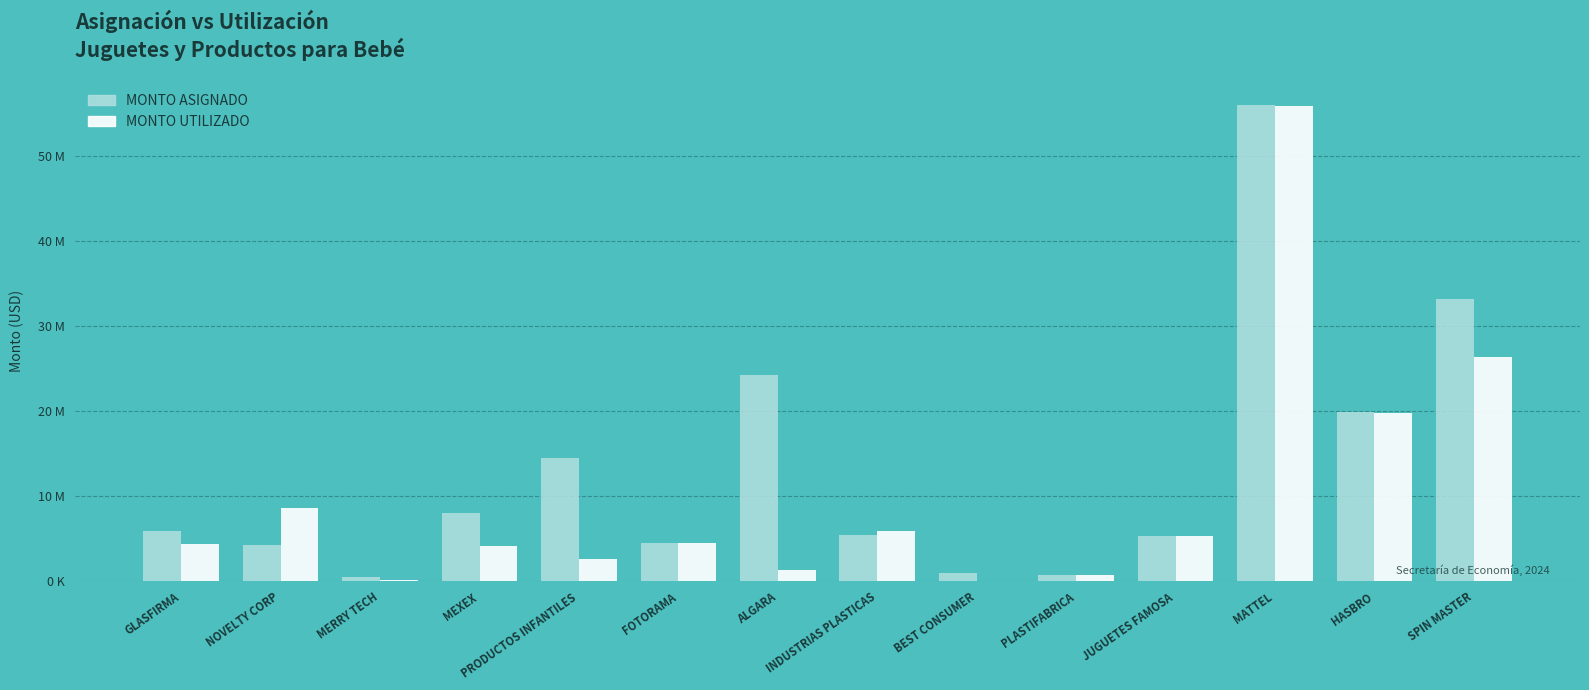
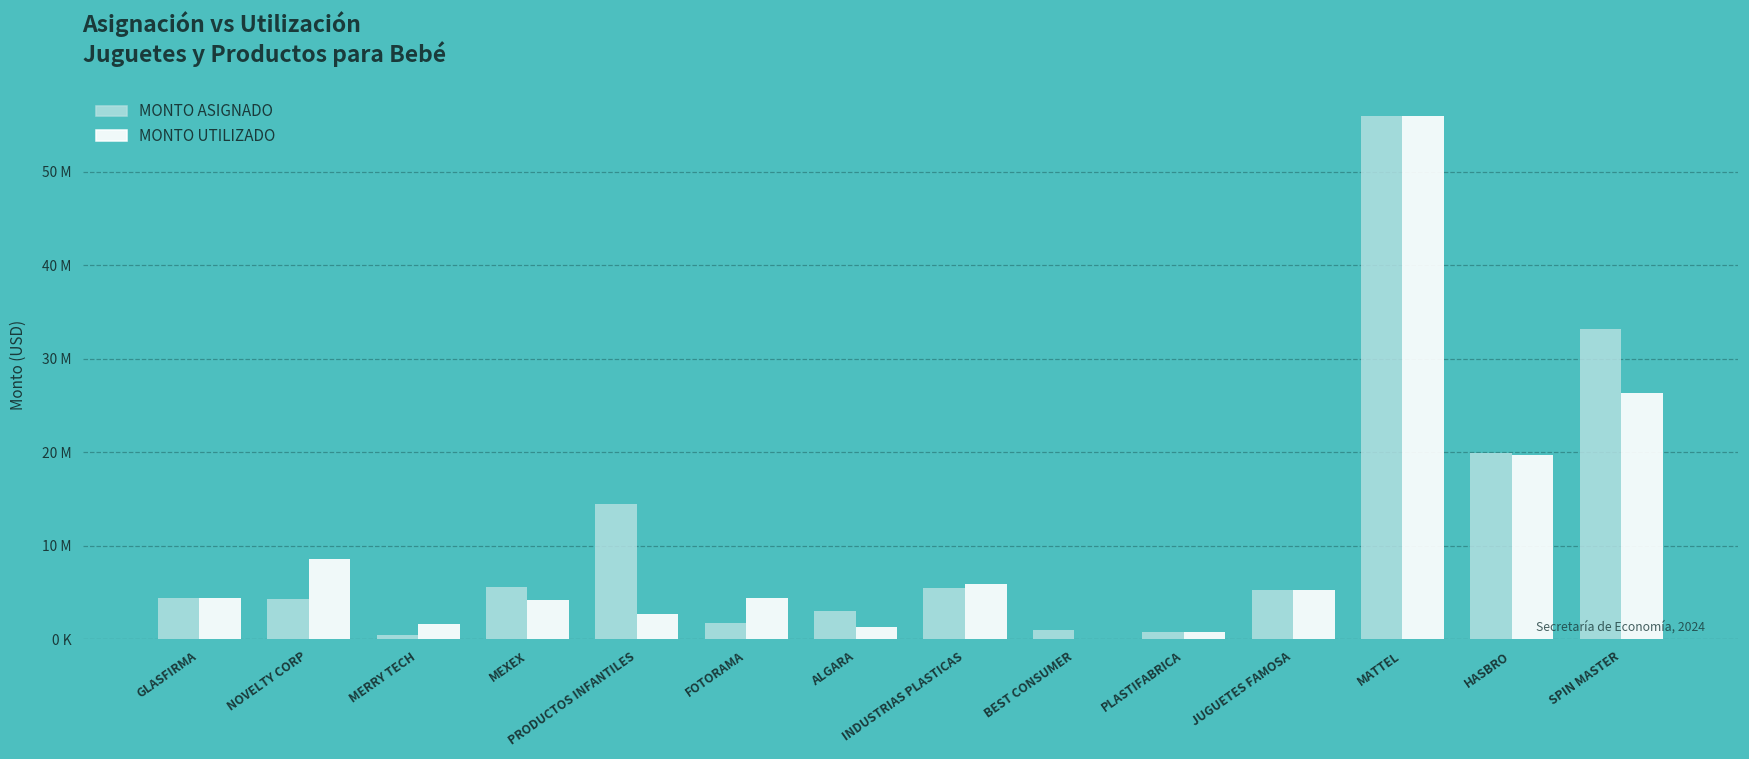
MONTO ASIGNADO, GLASFIRMA: 6000000 -> 4000000
MONTO UTILIZADO, MERRY TECH: 0 -> 2000000
MONTO ASIGNADO, MEXEX: 8000000 -> 6000000
MONTO ASIGNADO, FOTORAMA: 4000000 -> 2000000
MONTO ASIGNADO, ALGARA: 24000000 -> 3000000
